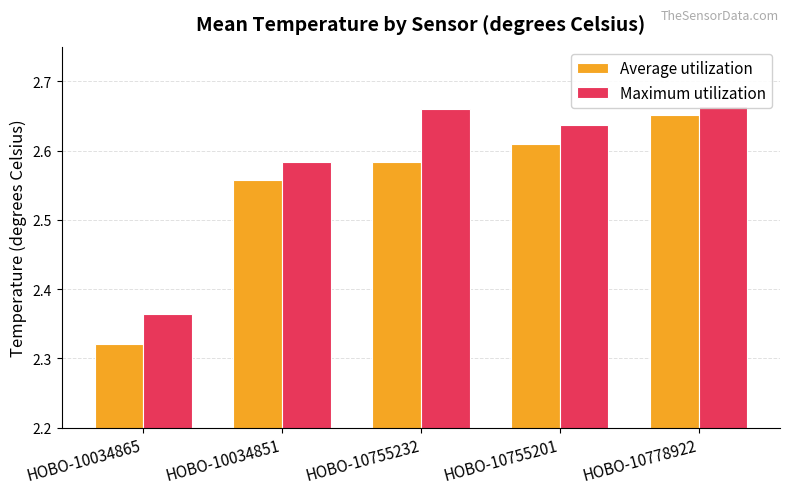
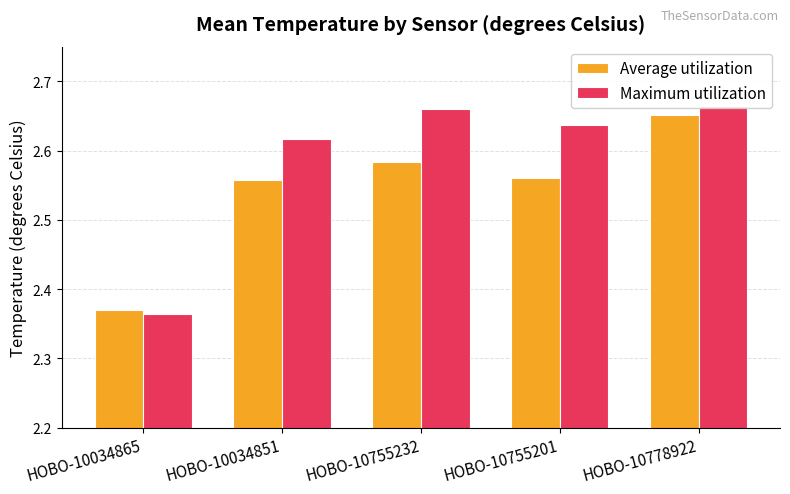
Average utilization, HOBO-10034865: 2.32 -> 2.37
Maximum utilization, HOBO-10034851: 2.58 -> 2.62
Average utilization, HOBO-10755201: 2.61 -> 2.56
